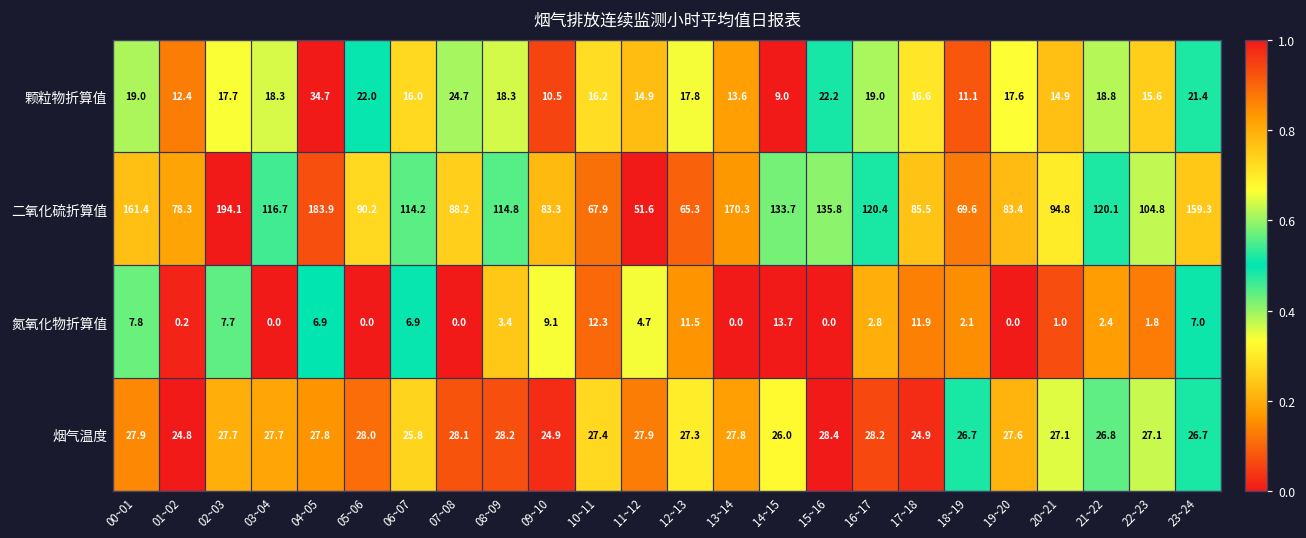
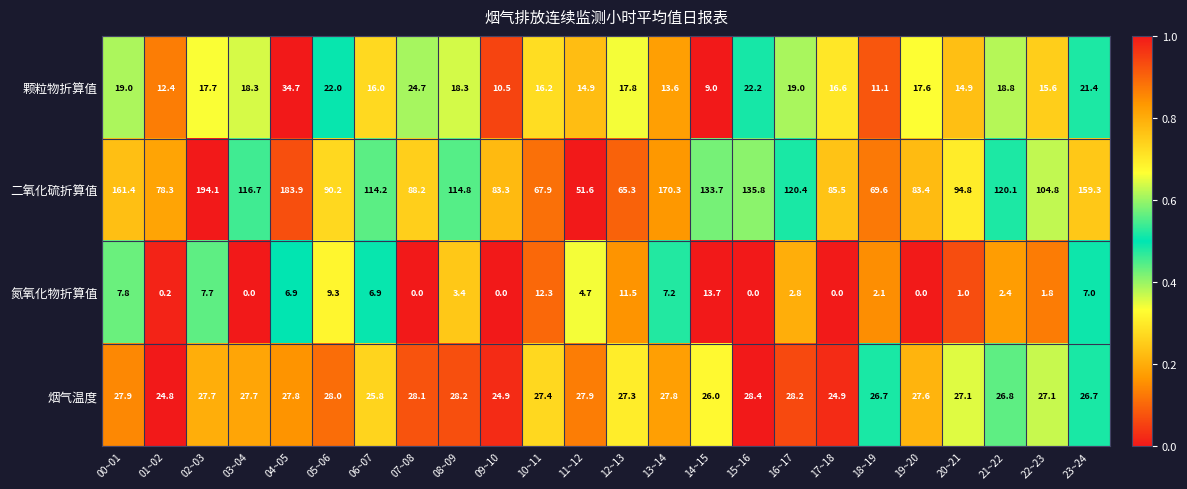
氮氧化物折算值, 05~06: 0.0 -> 9.3
氮氧化物折算值, 09~10: 9.1 -> 0.0
氮氧化物折算值, 13~14: 0.0 -> 7.2
氮氧化物折算值, 17~18: 11.9 -> 0.0
